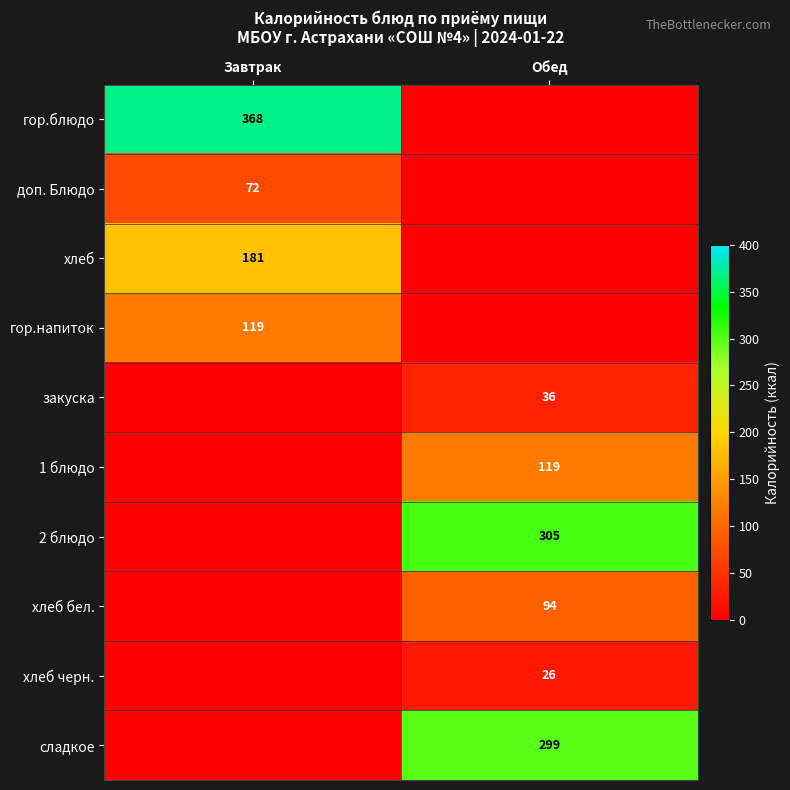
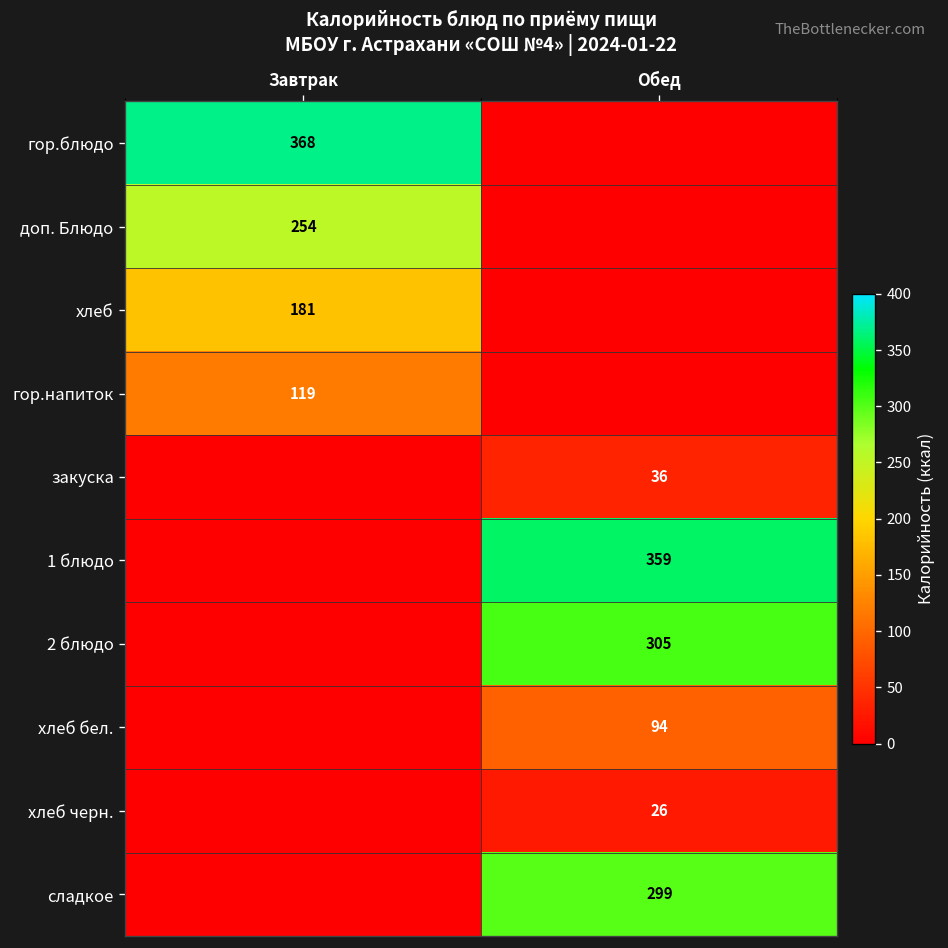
доп. Блюдо, Завтрак: 72 -> 254
1 блюдо, Обед: 119 -> 359
